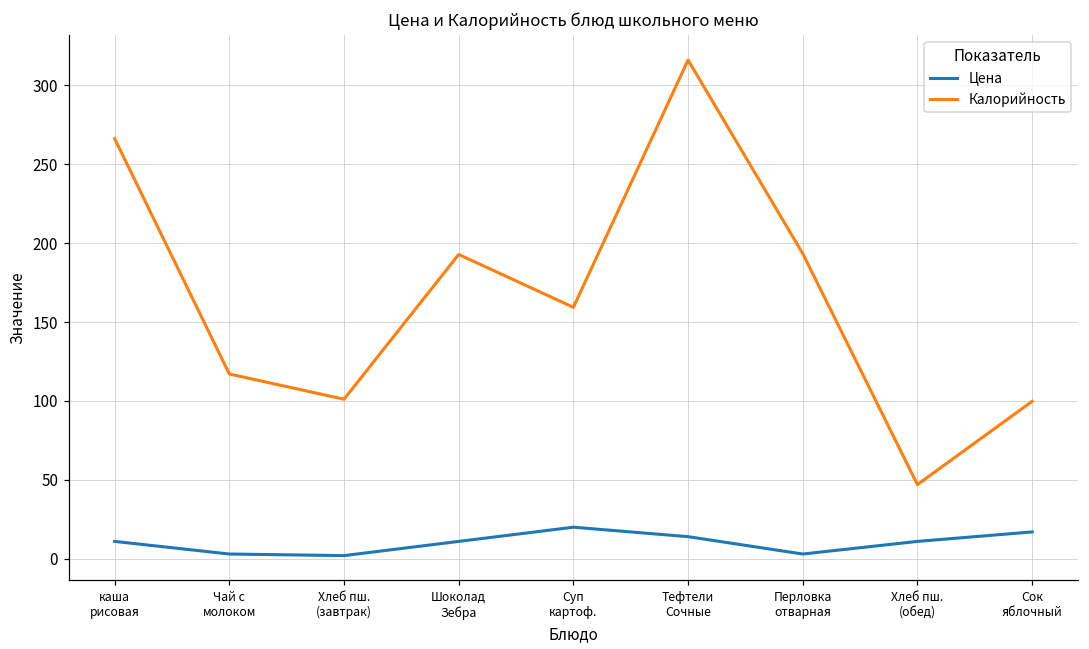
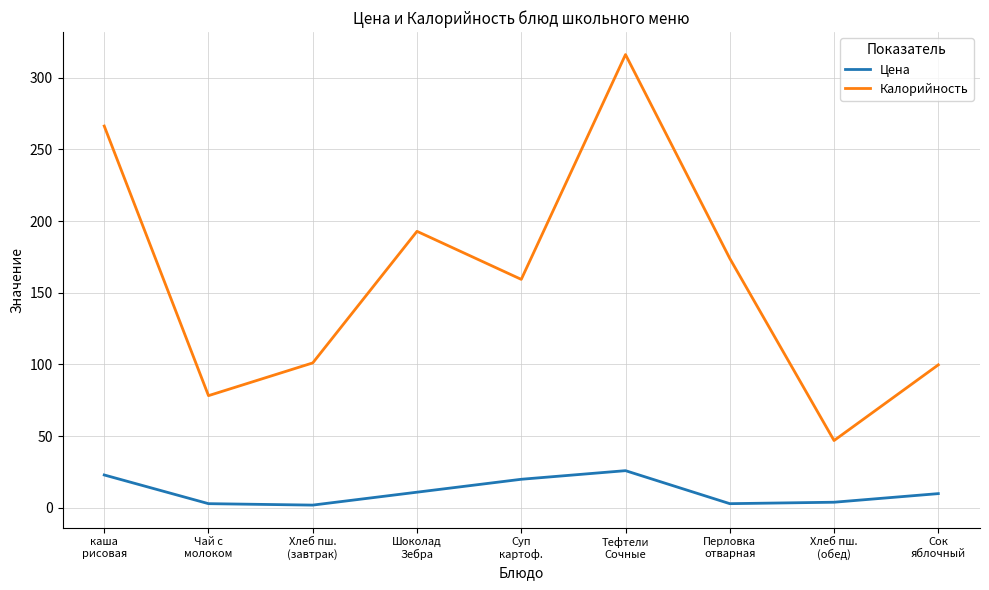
Цена, каша рисовая: 11 -> 23
Калорийность, Чай с молоком: 117 -> 78
Цена, Тефтели Сочные: 14 -> 26
Калорийность, Перловка отварная: 193 -> 174
Цена, Хлеб пш. (обед): 11 -> 4
Цена, Сок яблочный: 17 -> 10
